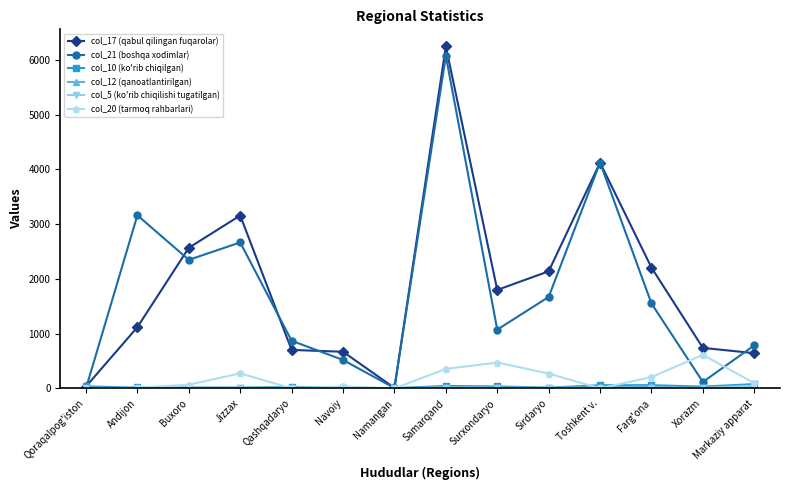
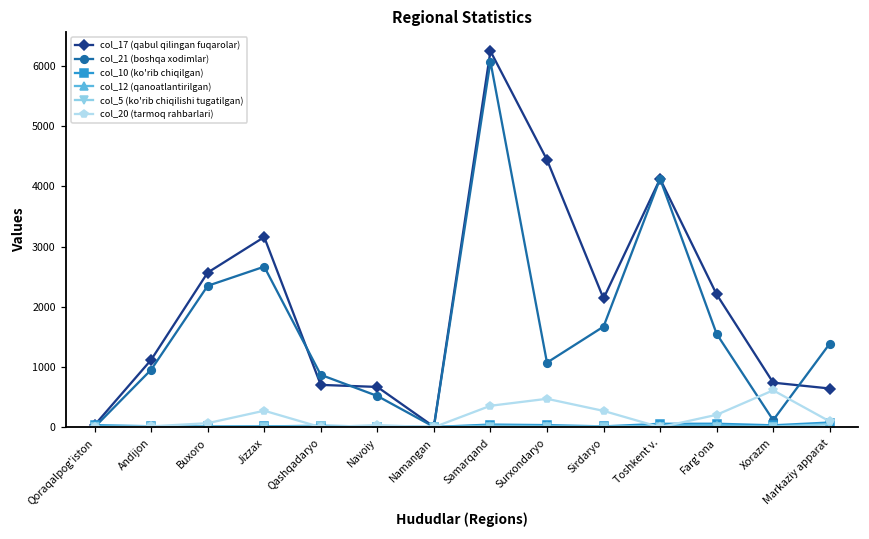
col_21 (boshqa xodimlar), Andijon: 3200 -> 1000
col_17 (qabul qilingan fuqarolar), Surxondaryo: 1800 -> 4400
col_21 (boshqa xodimlar), Markaziy apparat: 800 -> 1400
